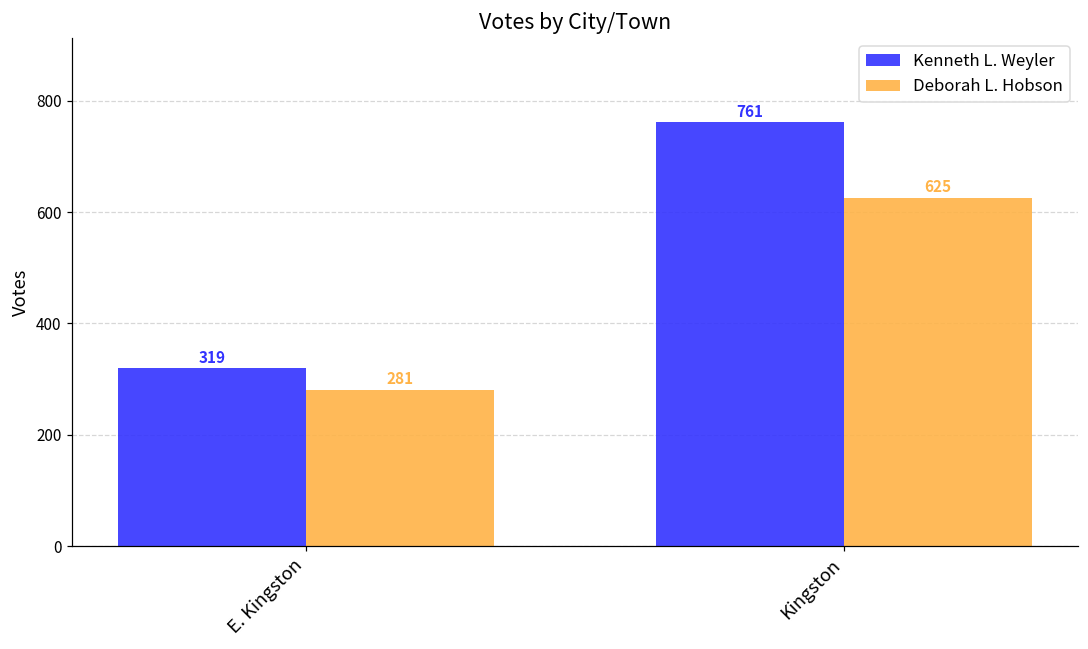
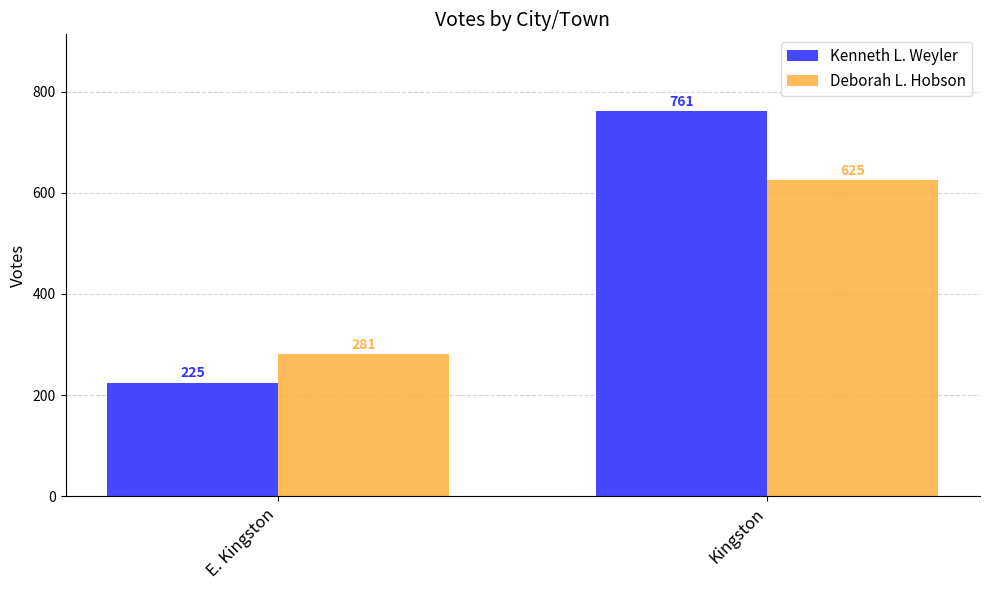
Kenneth L. Weyler, E. Kingston: 319 -> 225
